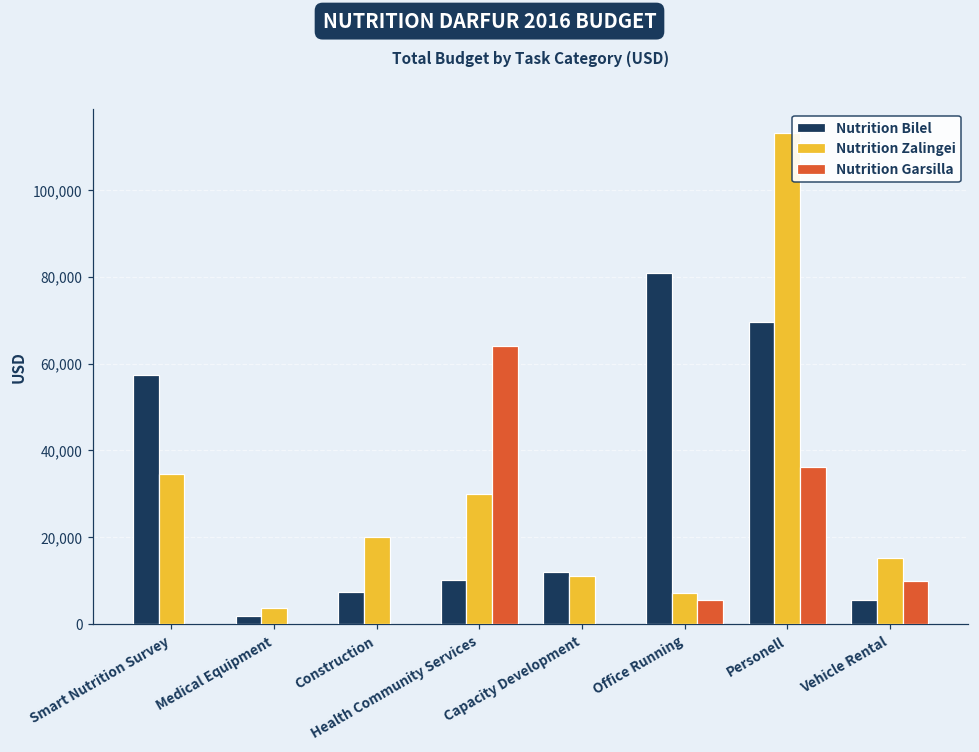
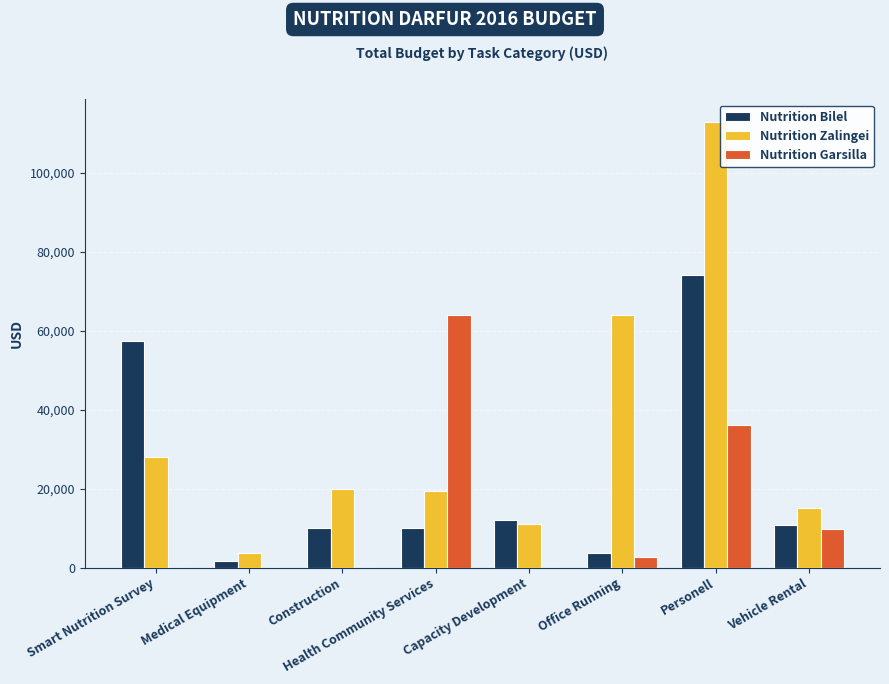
Nutrition Zalingei, Smart Nutrition Survey: 34,000 -> 28,000
Nutrition Bilel, Construction: 7,000 -> 10,000
Nutrition Zalingei, Health Community Services: 30,000 -> 19,000
Nutrition Bilel, Office Running: 81,000 -> 4,000
Nutrition Zalingei, Office Running: 7,000 -> 64,000
Nutrition Garsilla, Office Running: 6,000 -> 3,000
Nutrition Bilel, Personell: 70,000 -> 74,000
Nutrition Bilel, Vehicle Rental: 5,000 -> 11,000
